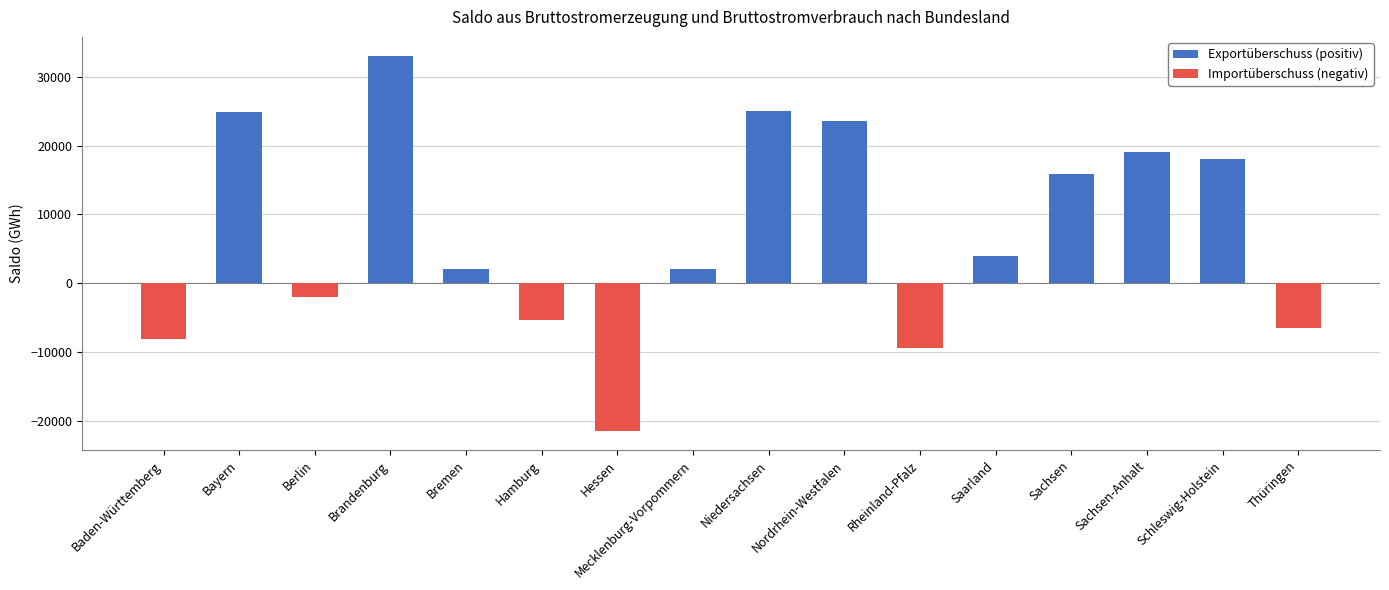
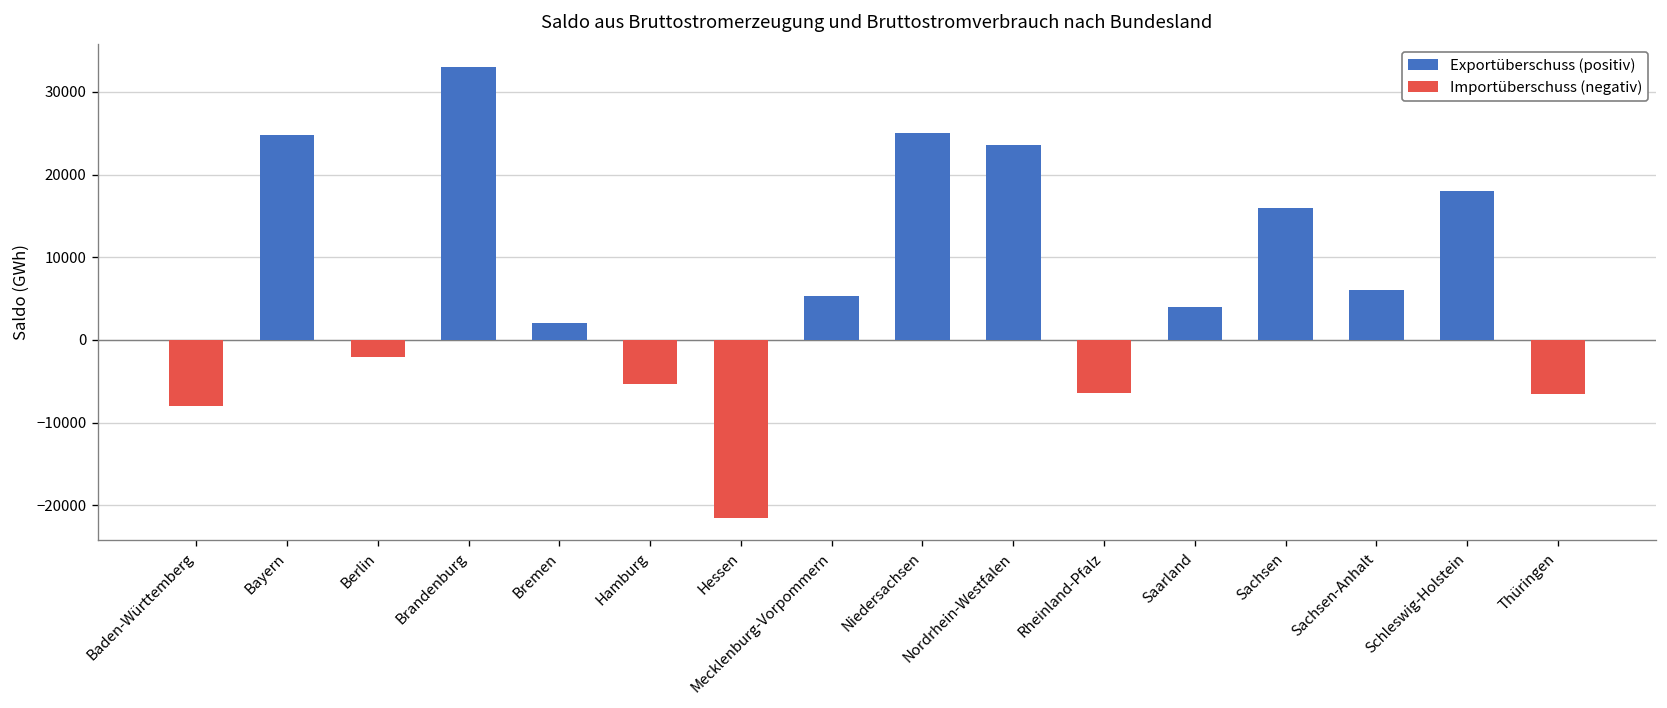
Exportüberschuss (positiv), Mecklenburg-Vorpommern: 2000 -> 5000
Importüberschuss (negativ), Rheinland-Pfalz: -9000 -> -6000
Exportüberschuss (positiv), Sachsen-Anhalt: 19000 -> 6000
